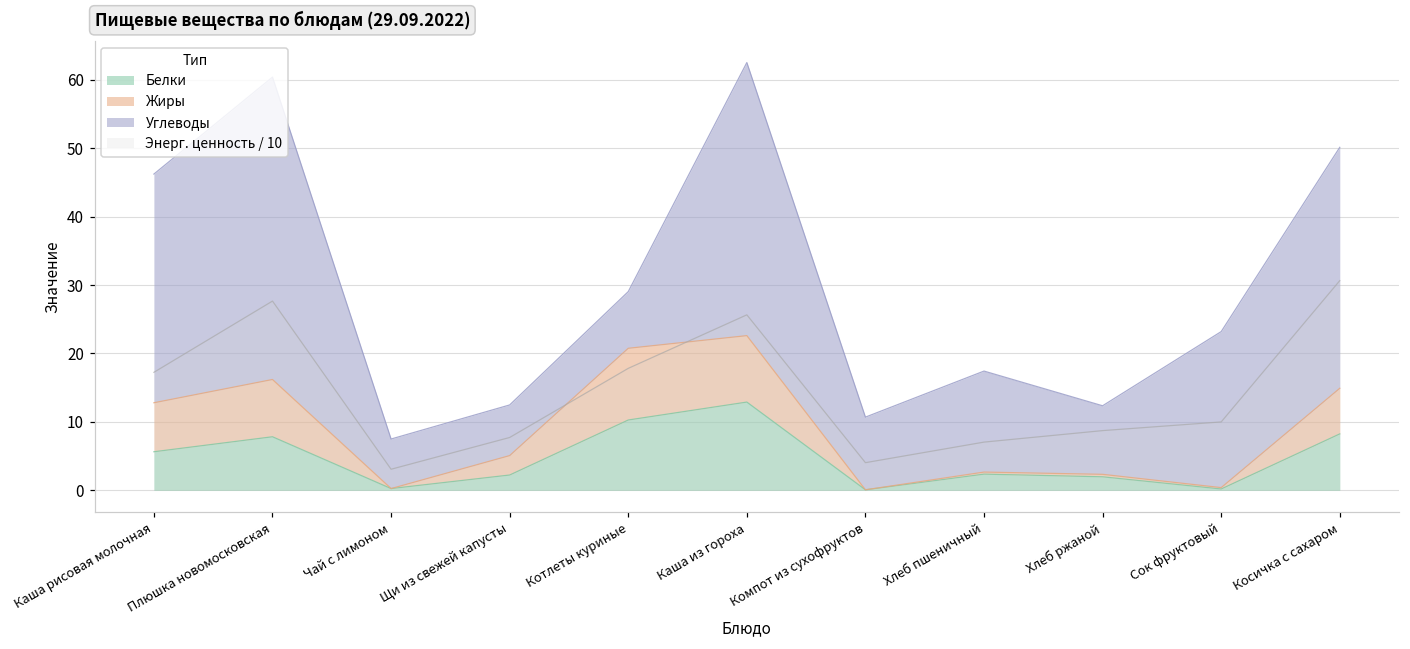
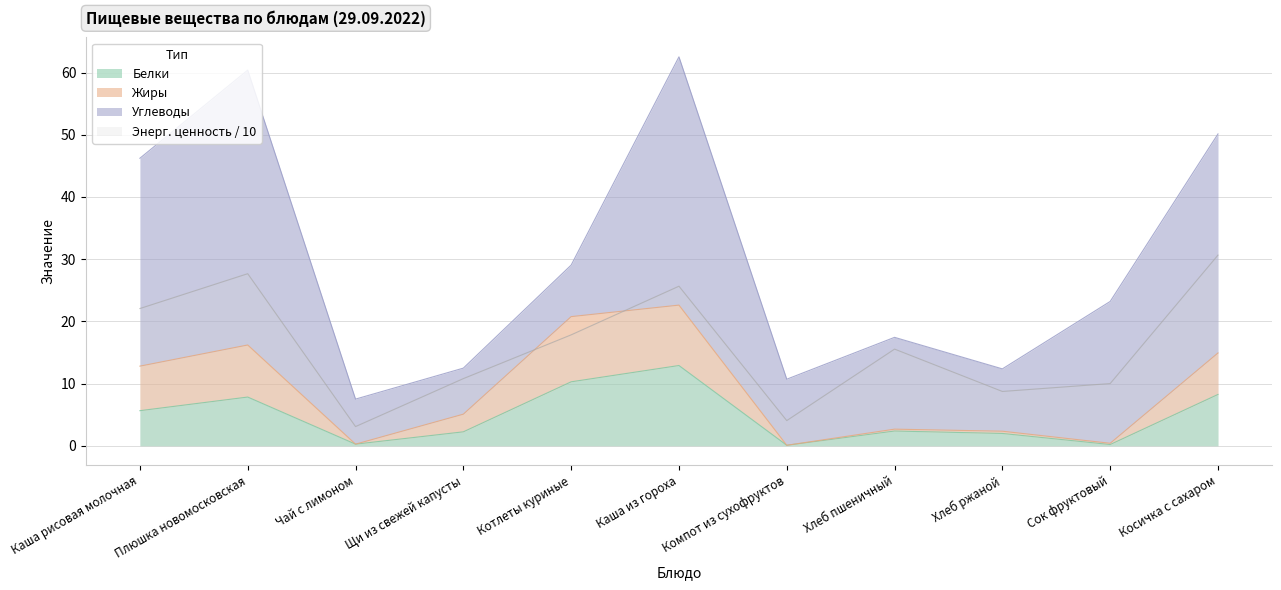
Энерг. ценность / 10, Каша рисовая молочная: 17 -> 22
Энерг. ценность / 10, Щи из свежей капусты: 8 -> 11
Энерг. ценность / 10, Хлеб пшеничный: 7 -> 16
